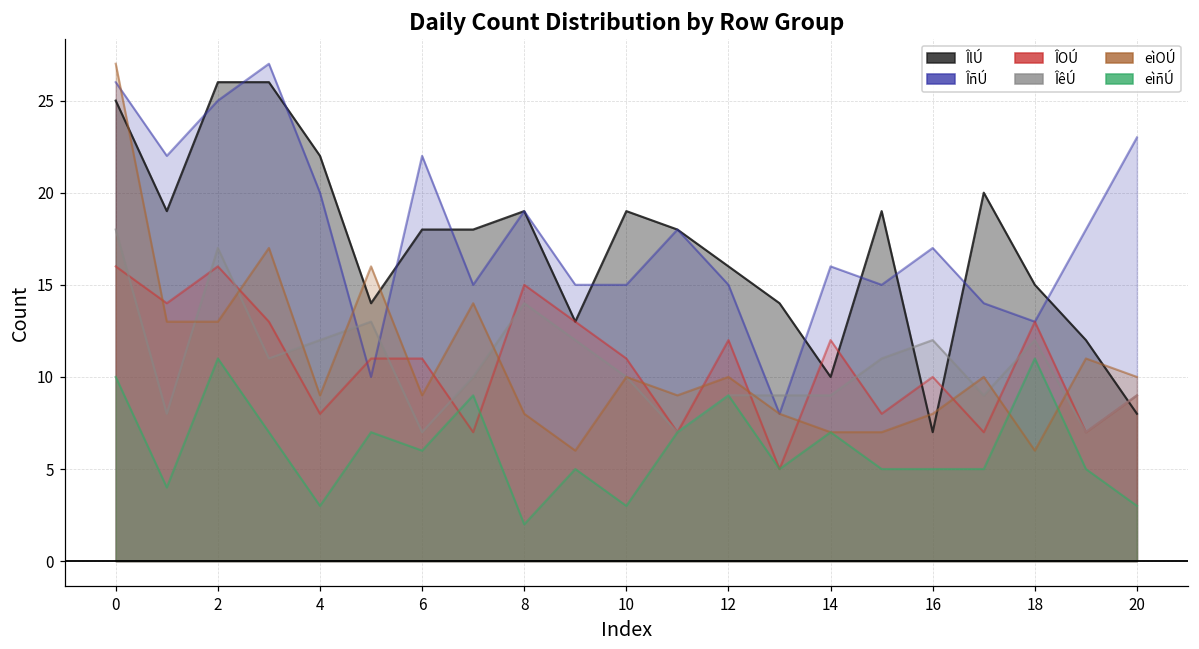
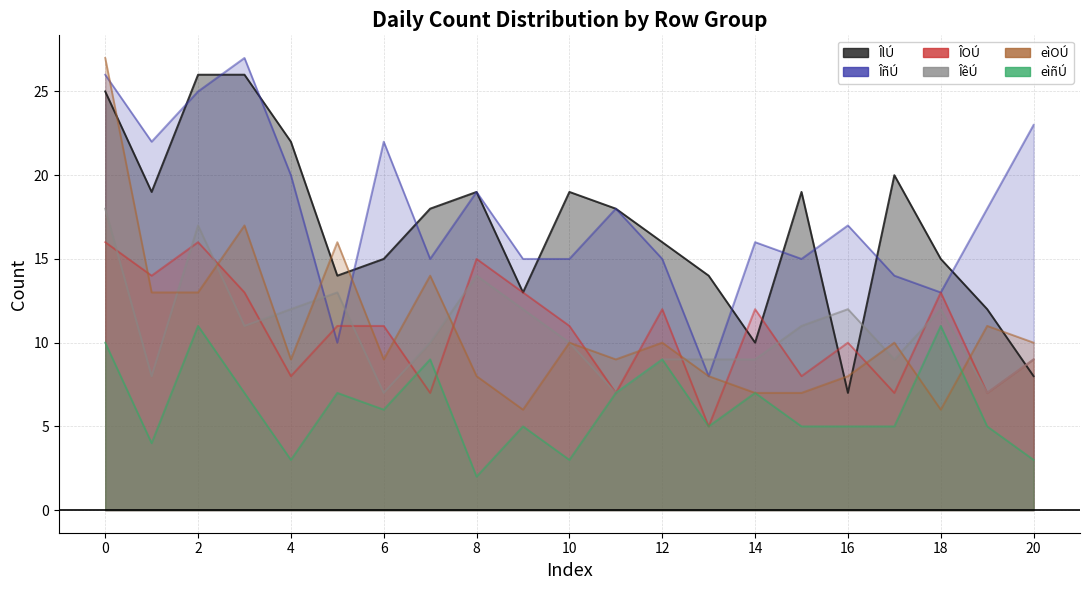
ÎlÚ, 6: 18 -> 15
